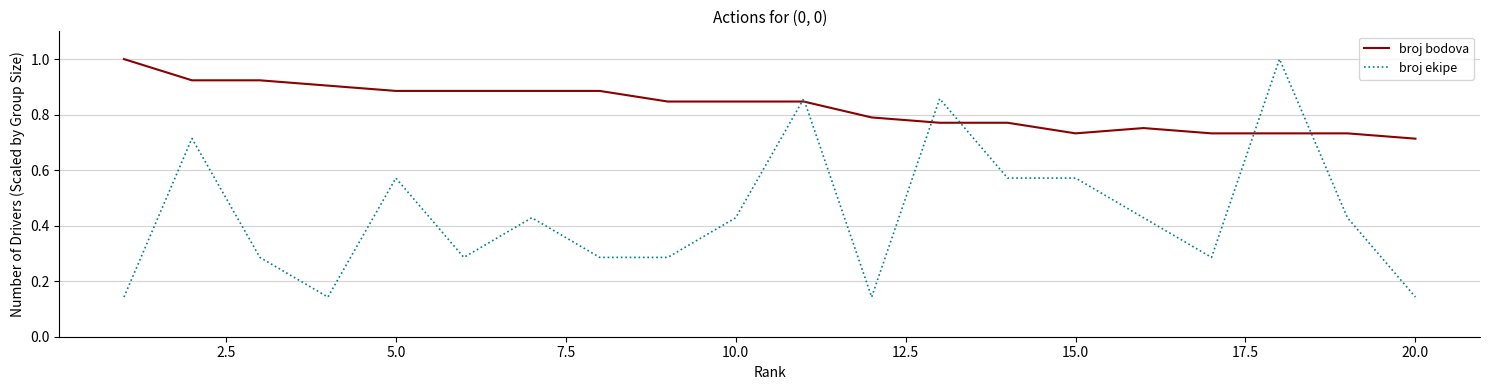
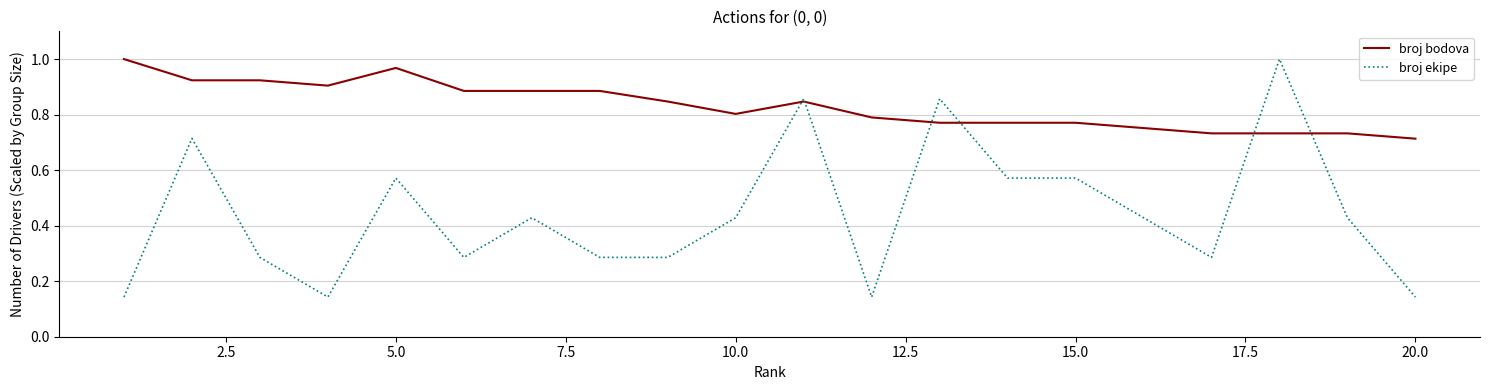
broj bodova, 5.0: 0.89 -> 0.97
broj bodova, 10.0: 0.85 -> 0.80
broj bodova, 15.0: 0.73 -> 0.77
